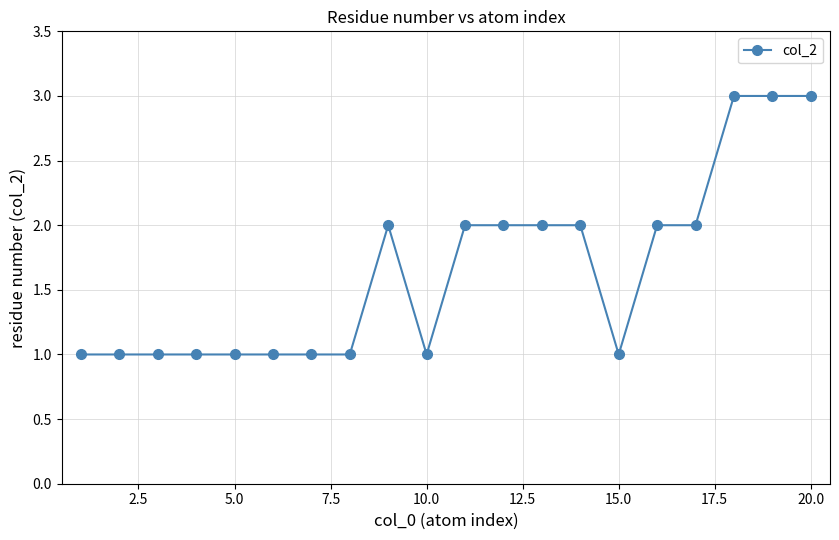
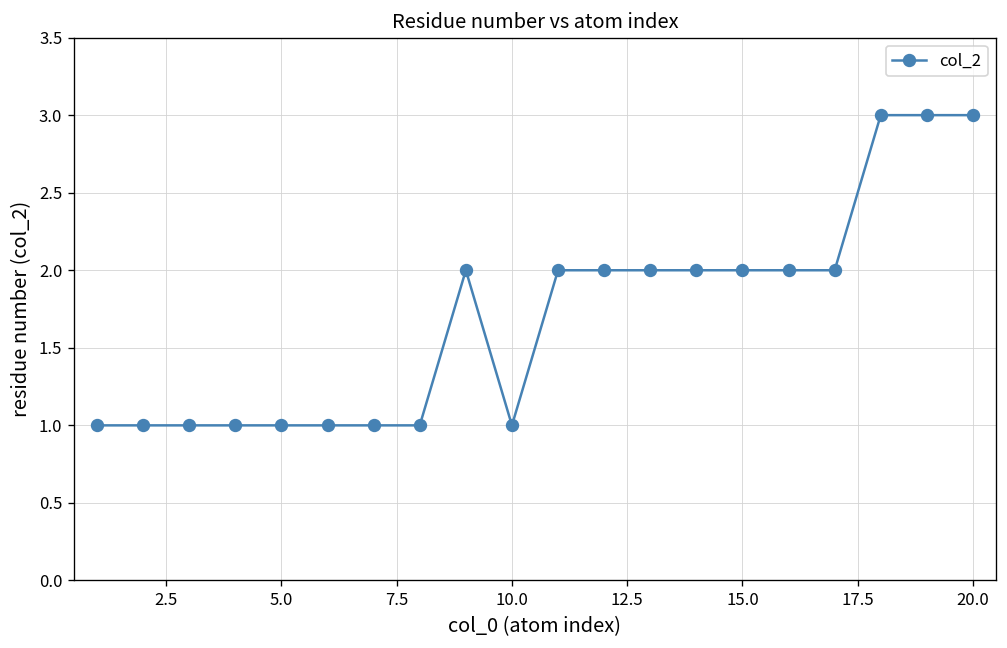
15.0: 1 -> 2
